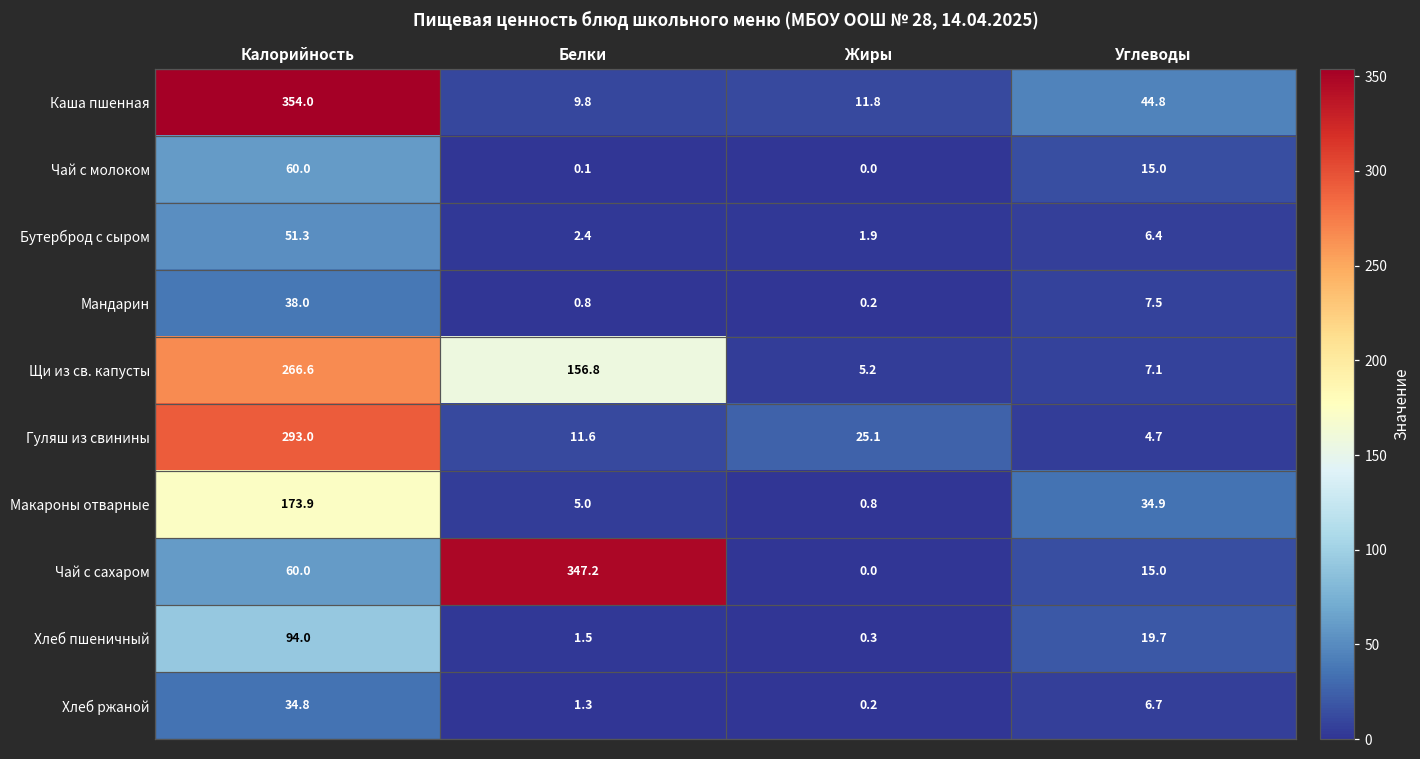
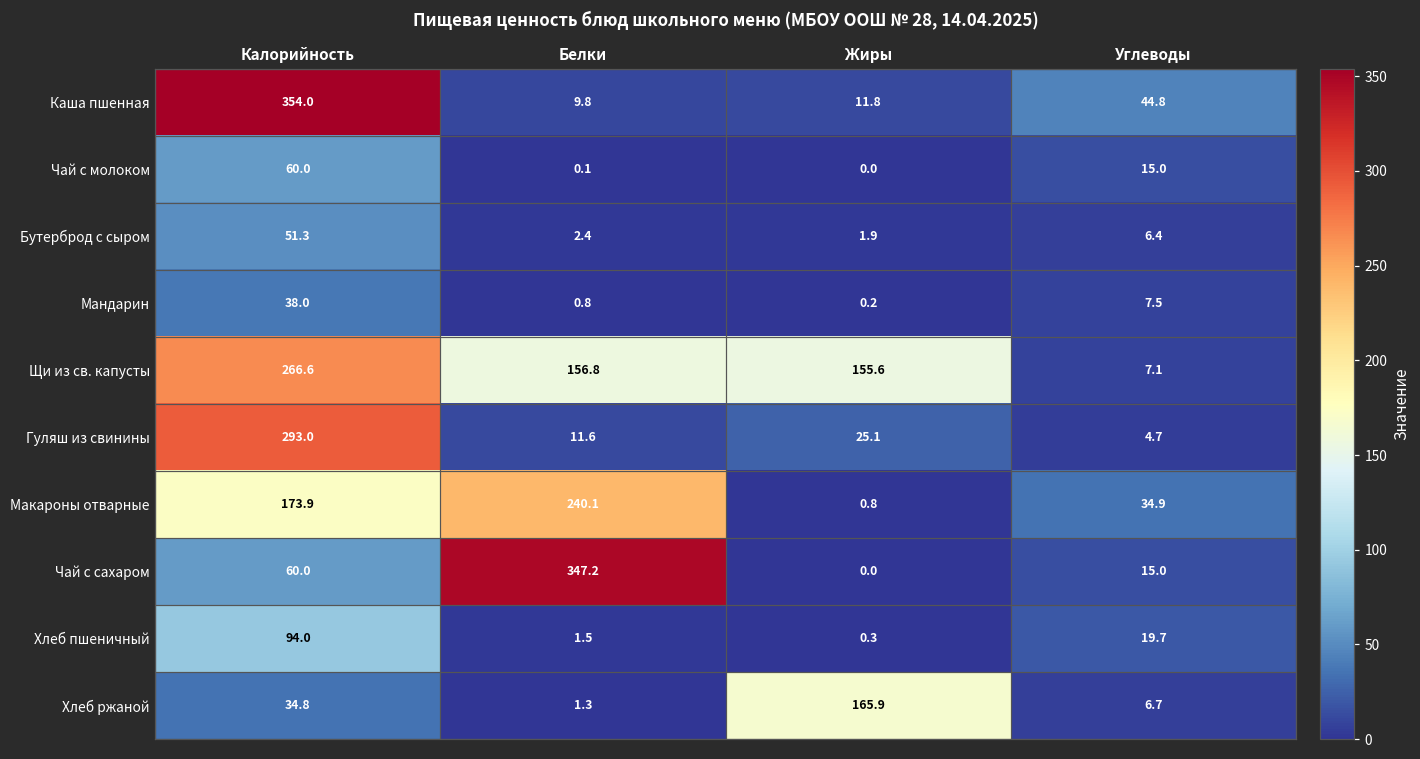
Щи из св. капусты, Жиры: 5.2 -> 155.6
Макароны отварные, Белки: 5.0 -> 240.1
Хлеб ржаной, Жиры: 0.2 -> 165.9
